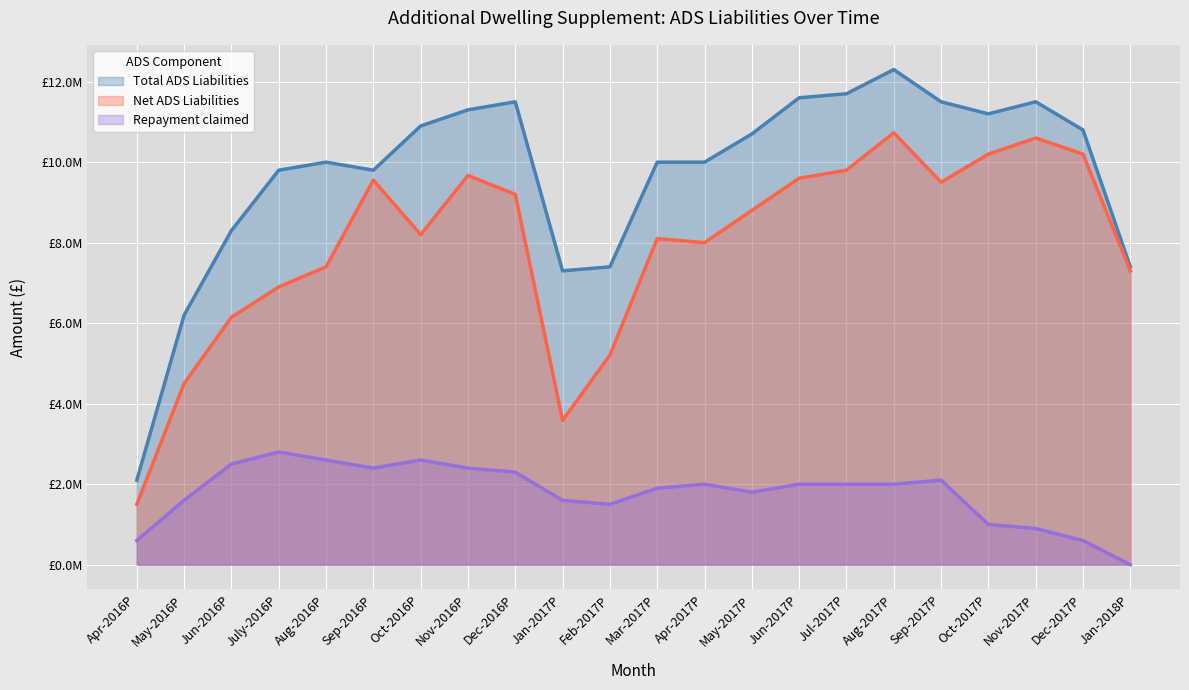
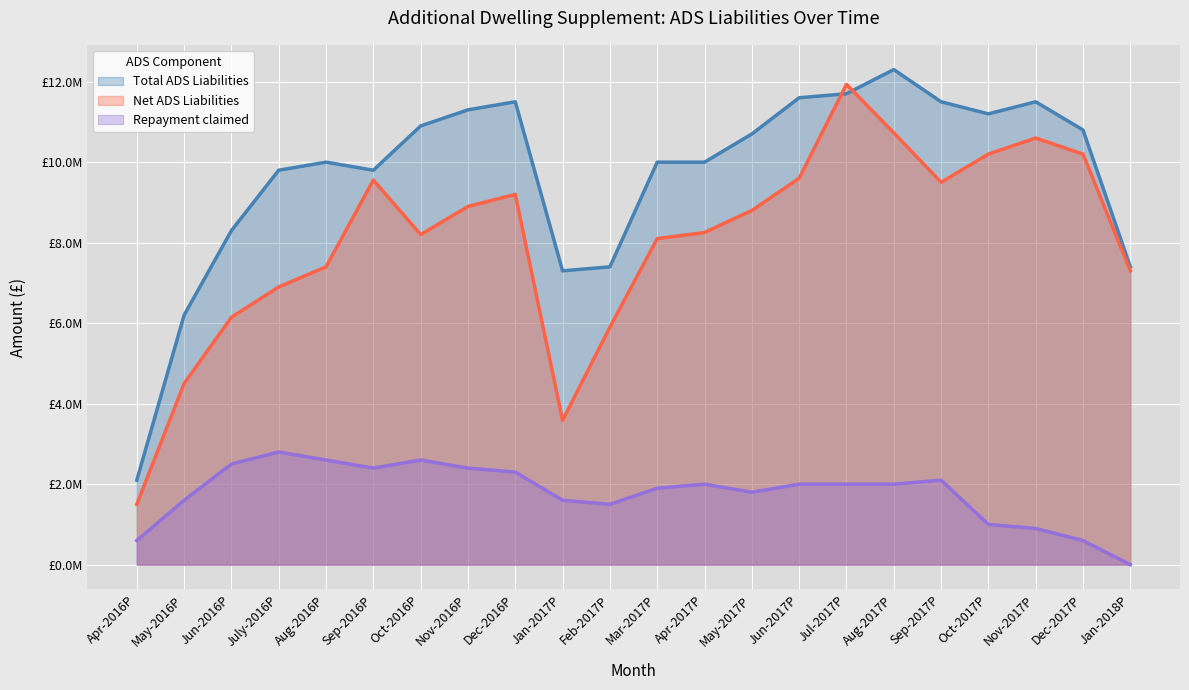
Net ADS Liabilities, Nov-2016P: £9700000 -> £8900000
Net ADS Liabilities, Feb-2017P: £5200000 -> £5900000
Net ADS Liabilities, Apr-2017P: £8000000 -> £8300000
Net ADS Liabilities, Jul-2017P: £9800000 -> £11900000
